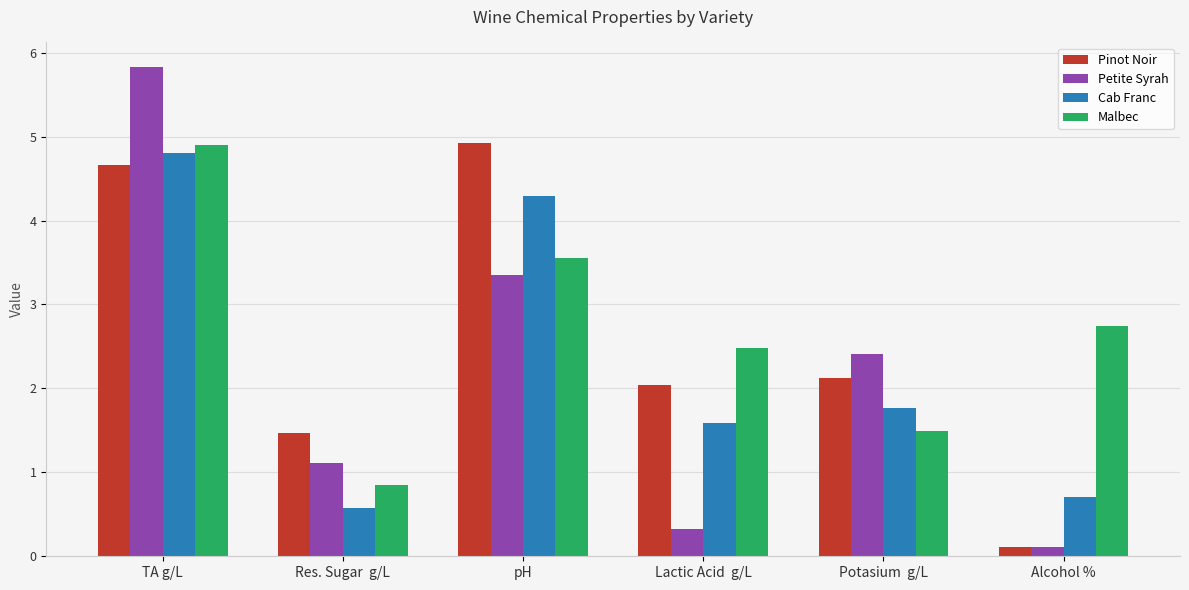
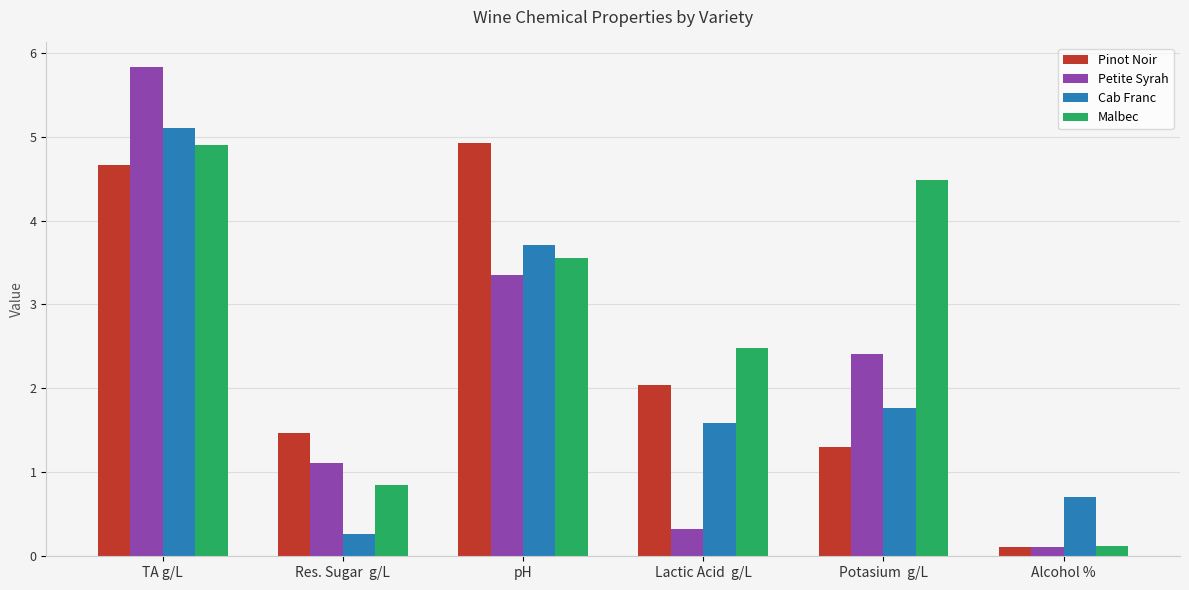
Cab Franc, TA g/L: 4.8 -> 5.1
Cab Franc, Res. Sugar g/L: 0.6 -> 0.3
Cab Franc, pH: 4.3 -> 3.7
Pinot Noir, Potasium g/L: 2.1 -> 1.3
Malbec, Potasium g/L: 1.5 -> 4.5
Malbec, Alcohol %: 2.7 -> 0.1
